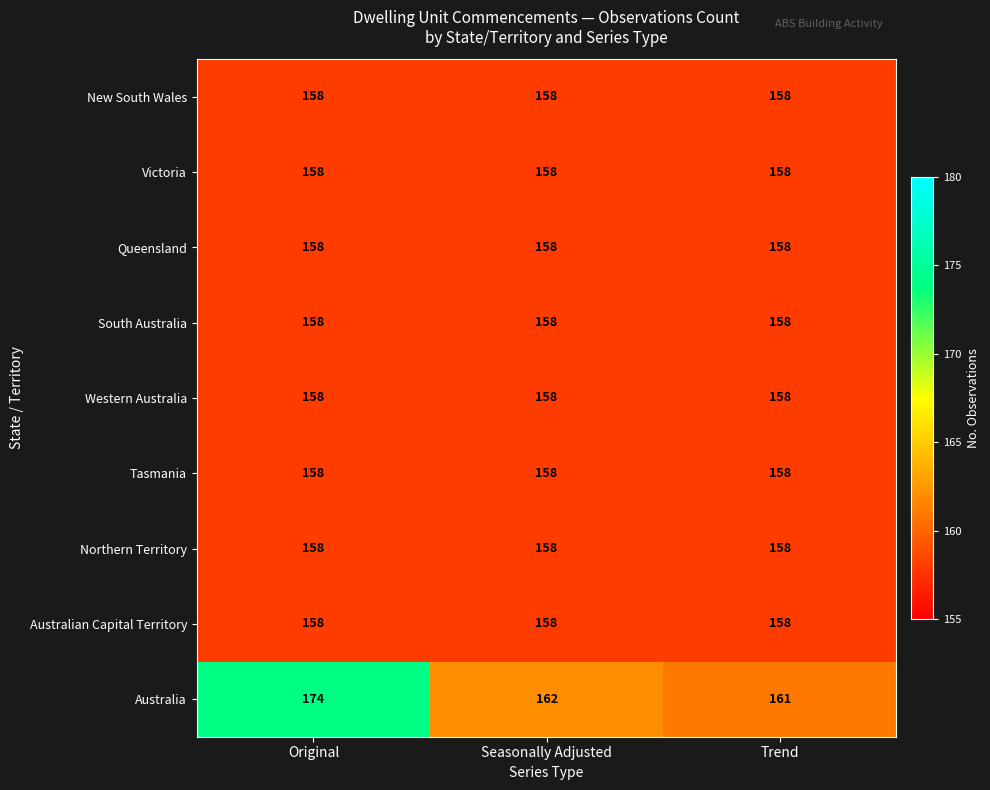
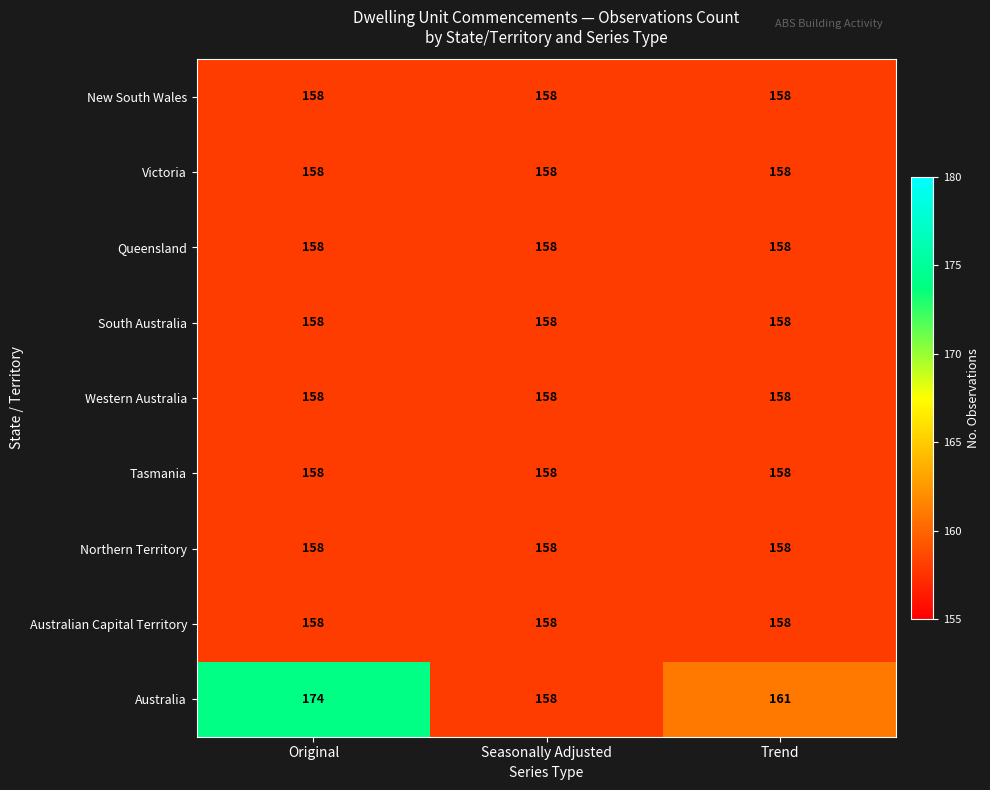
Australia, Seasonally Adjusted: 162 -> 158
